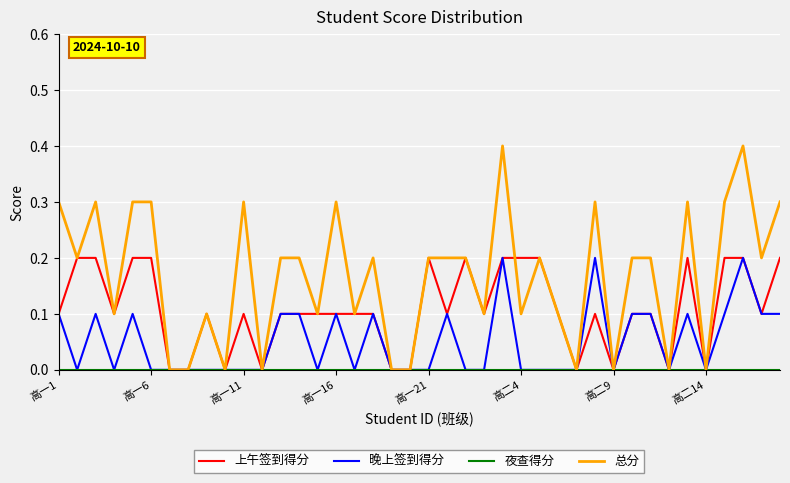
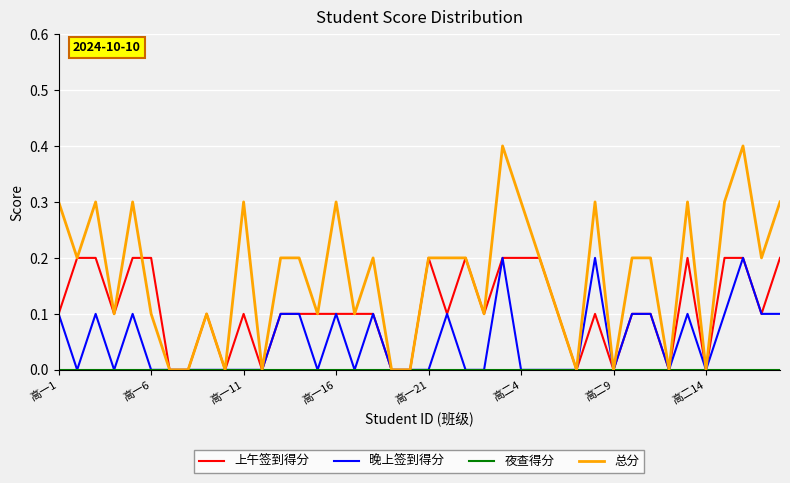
总分, 高一6: 0.3 -> 0.1
总分, 高二4: 0.1 -> 0.3
